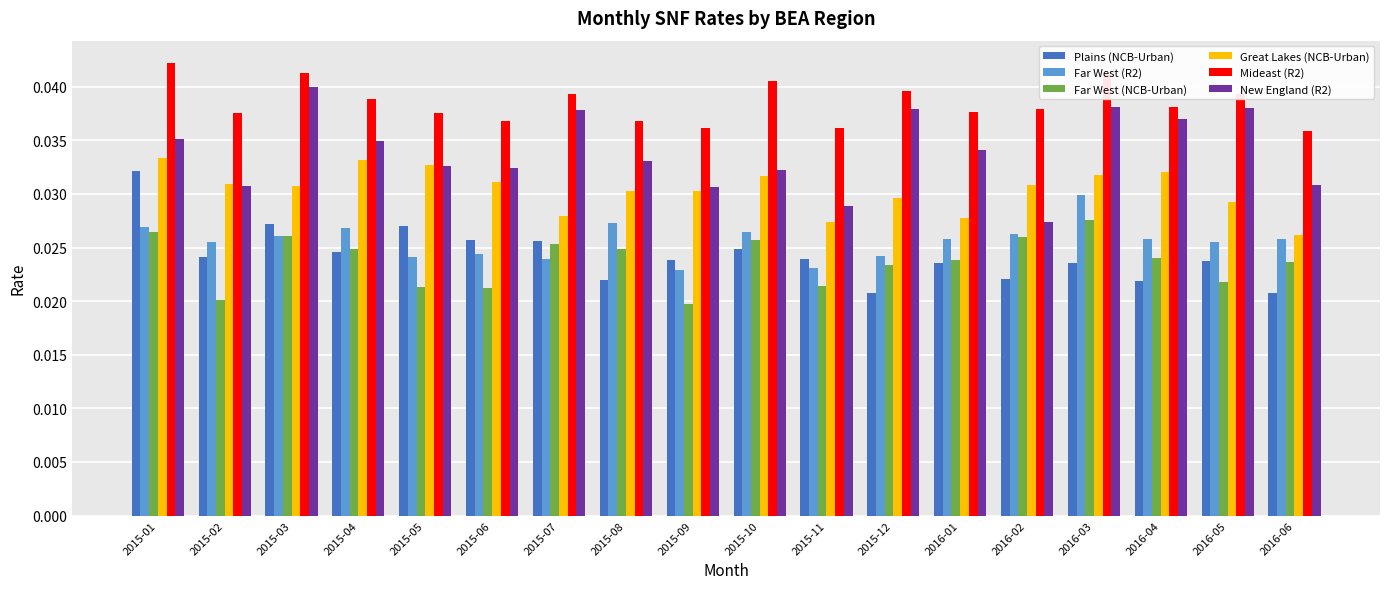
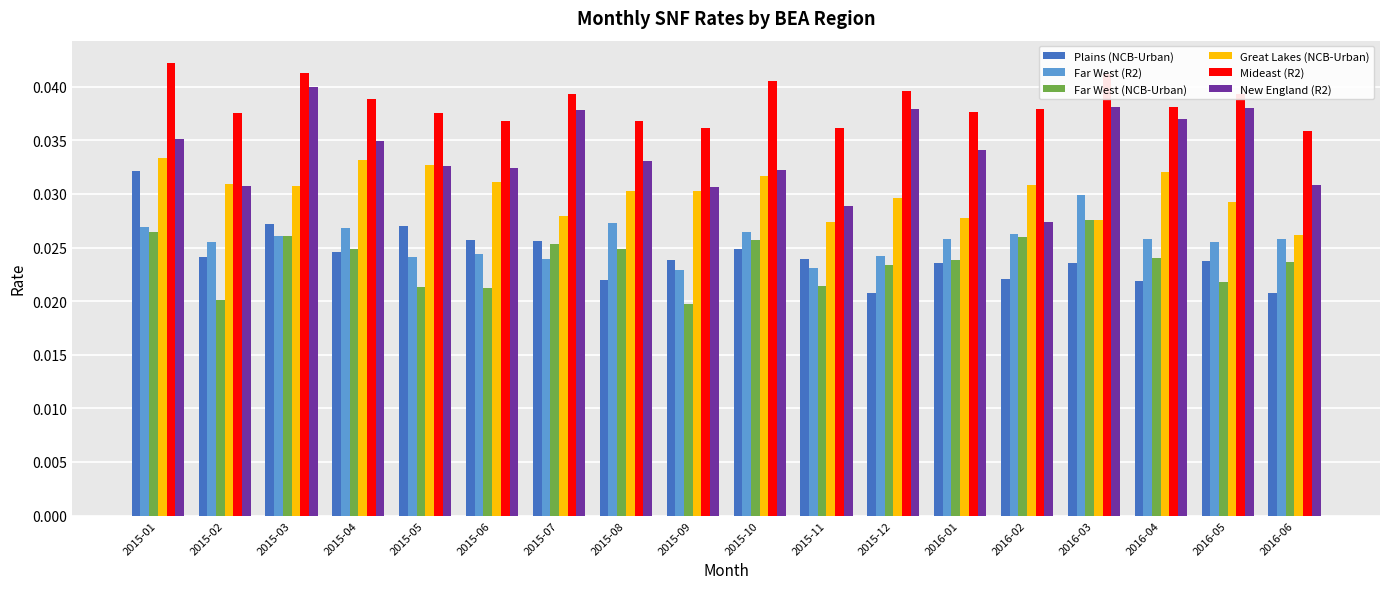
Great Lakes (NCB-Urban), 2016-03: 0.0318 -> 0.0275
